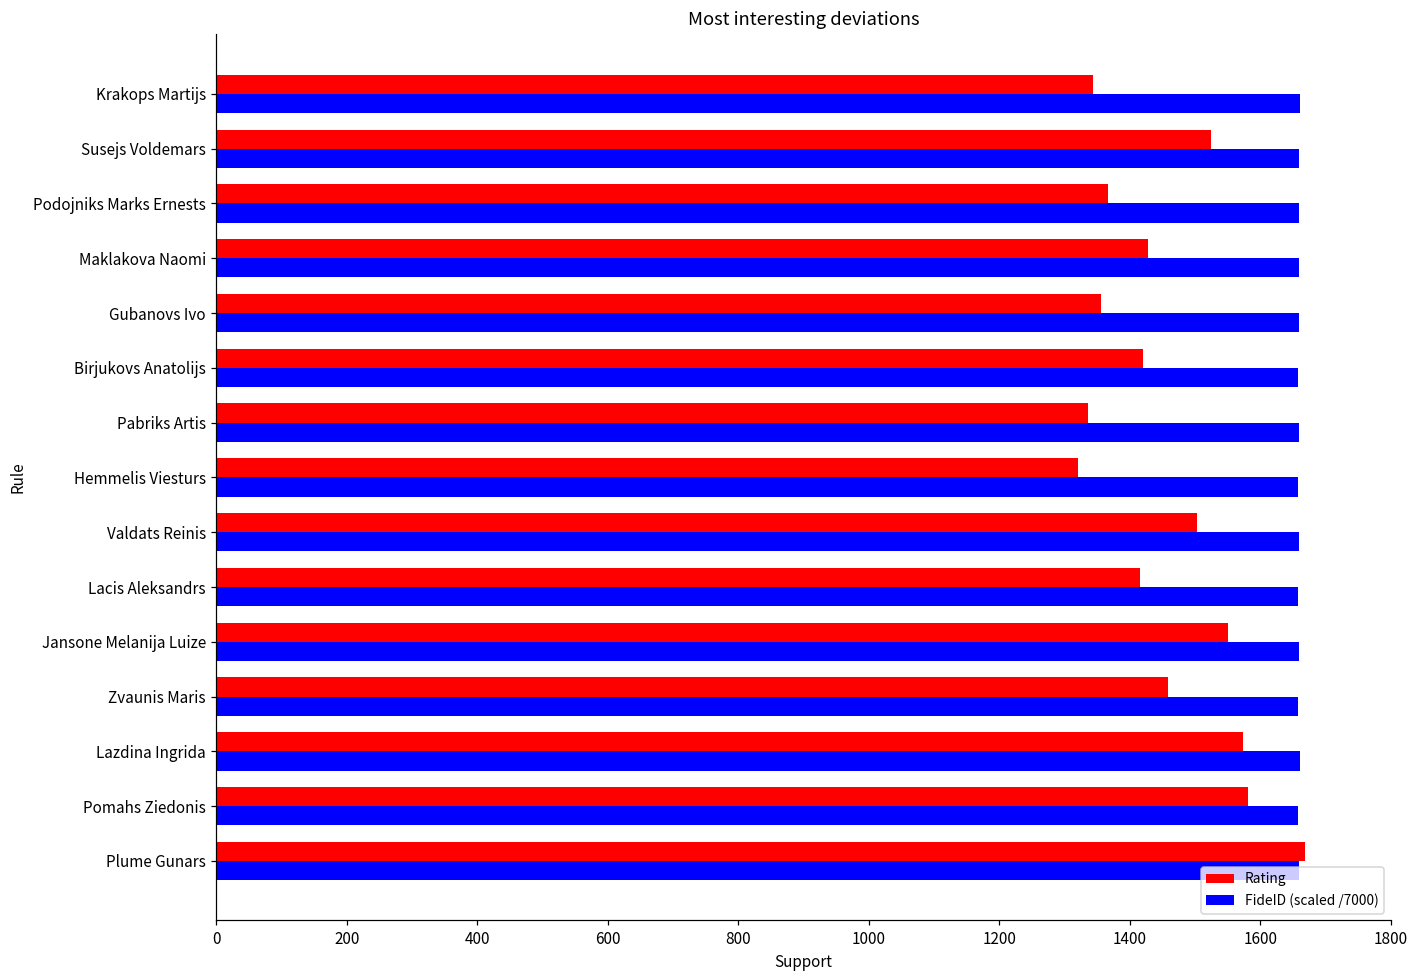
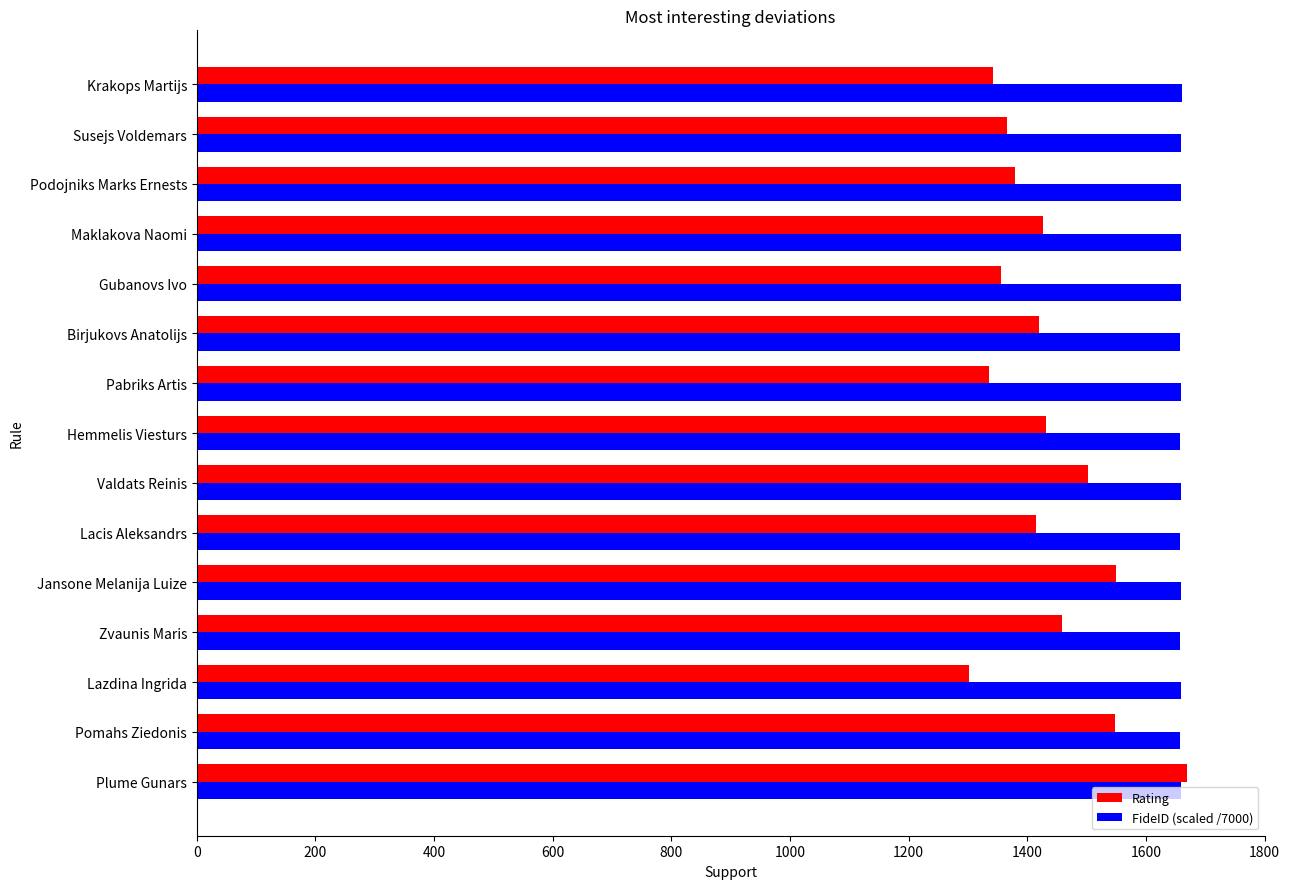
Rating, Susejs Voldemars: 1520 -> 1370
Rating, Podojniks Marks Ernests: 1370 -> 1380
Rating, Hemmelis Viesturs: 1320 -> 1430
Rating, Lazdina Ingrida: 1570 -> 1300
Rating, Pomahs Ziedonis: 1580 -> 1550
